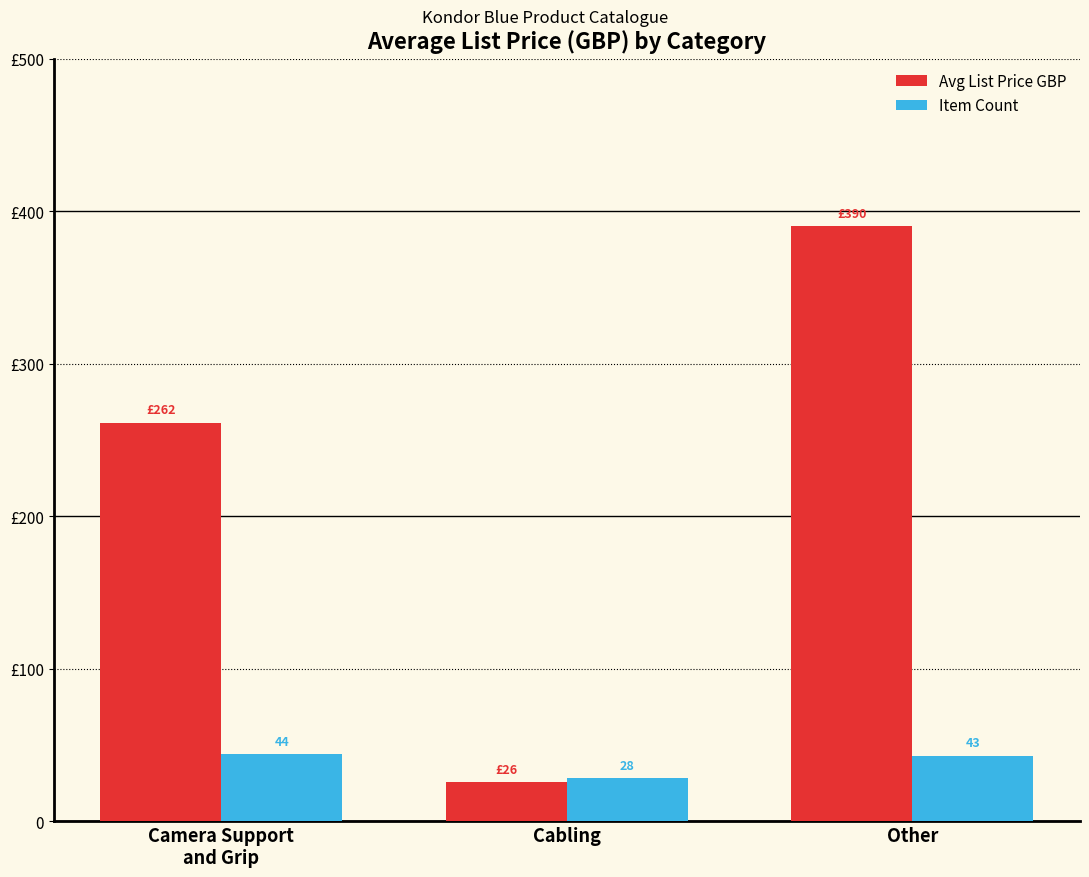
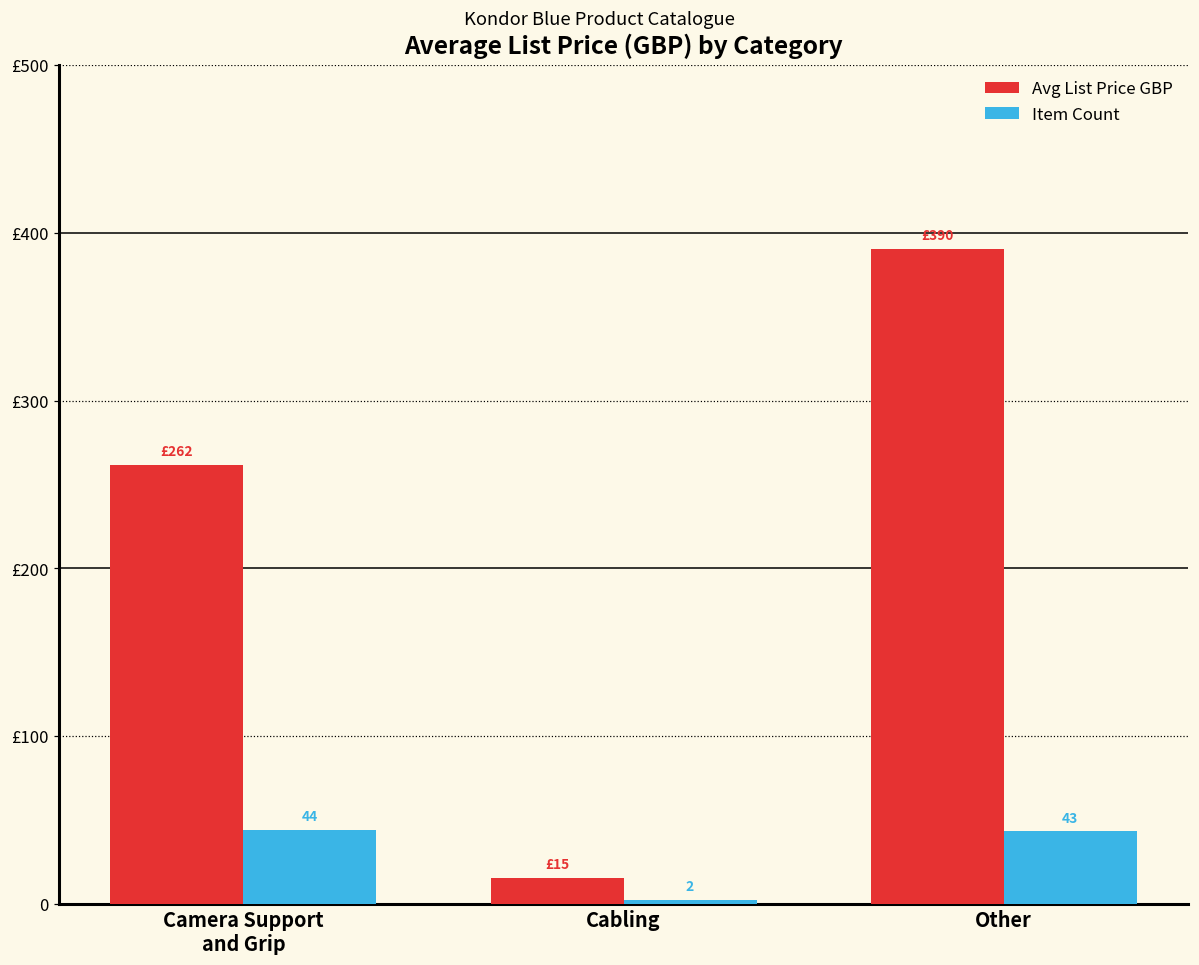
Avg List Price GBP, Cabling: £26 -> £15
Item Count, Cabling: 28 -> 2
